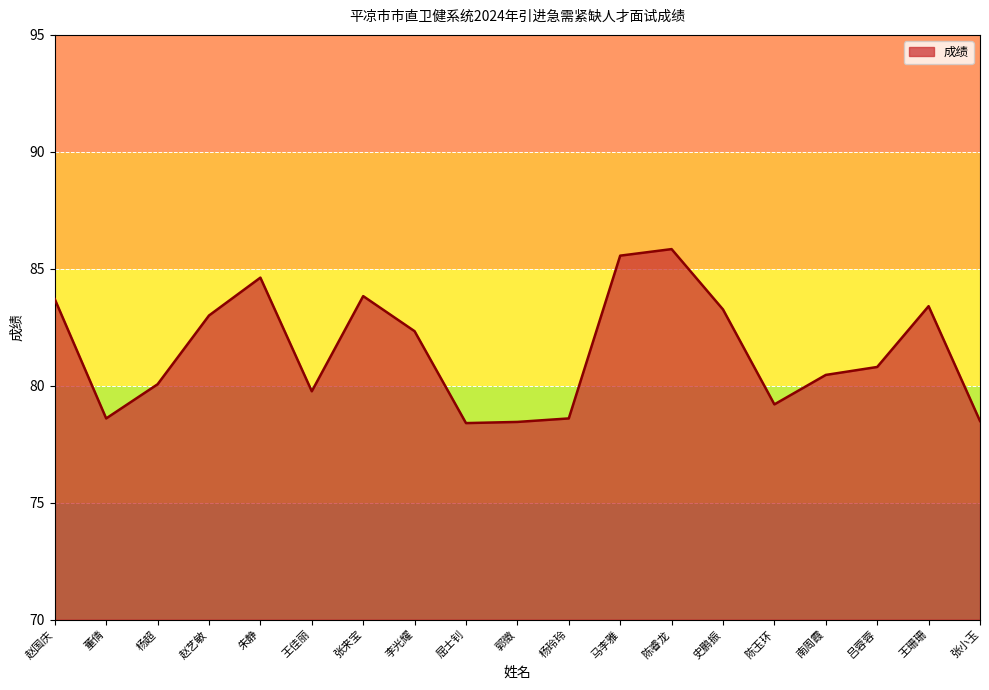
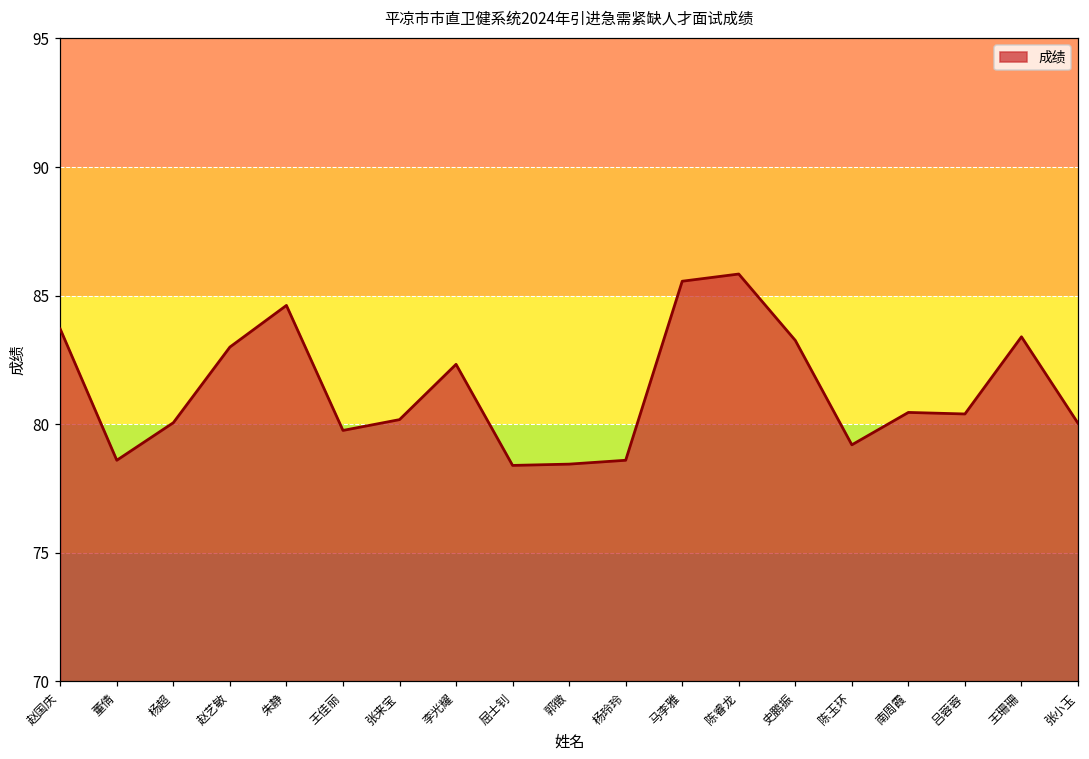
张来宝: 83.8 -> 80.2
吕蓉蓉: 80.8 -> 80.4
张小玉: 78.5 -> 80.0
